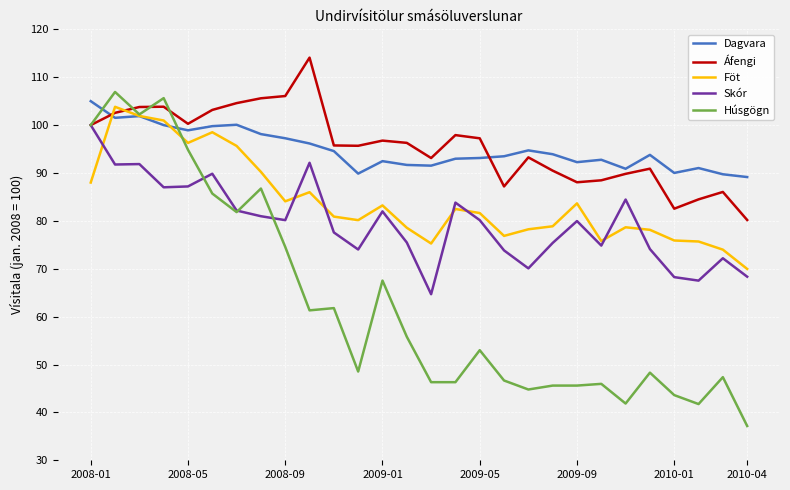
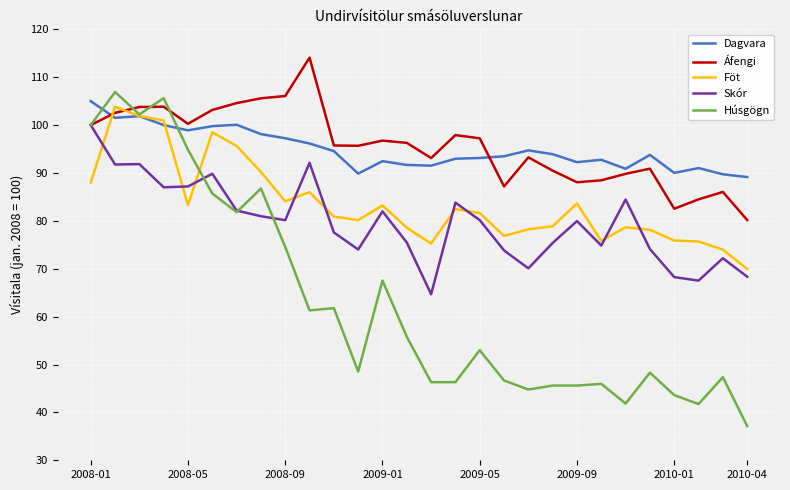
Föt, 2008-05: 96 -> 83
